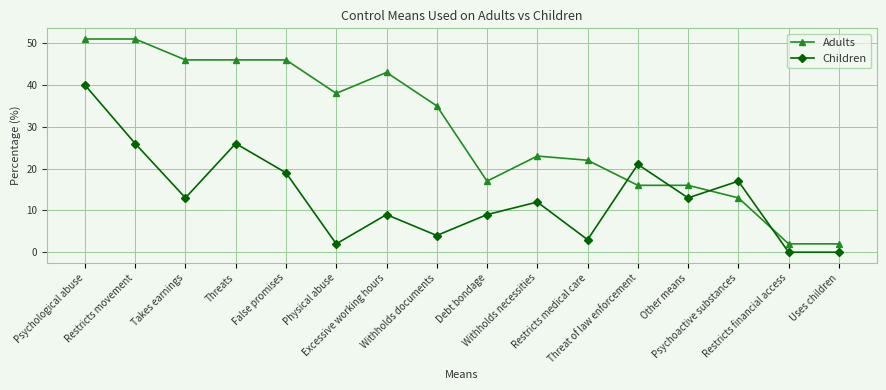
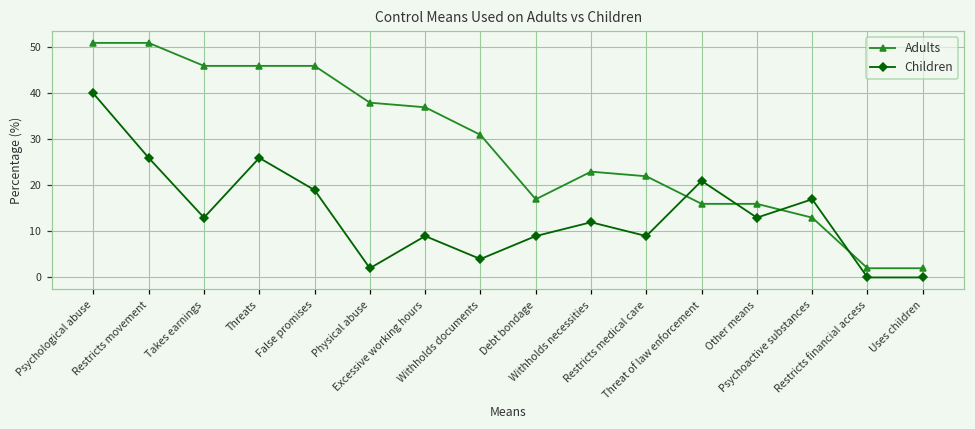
Adults, Excessive working hours: 43 -> 37
Adults, Withholds documents: 35 -> 31
Children, Restricts medical care: 3 -> 9
